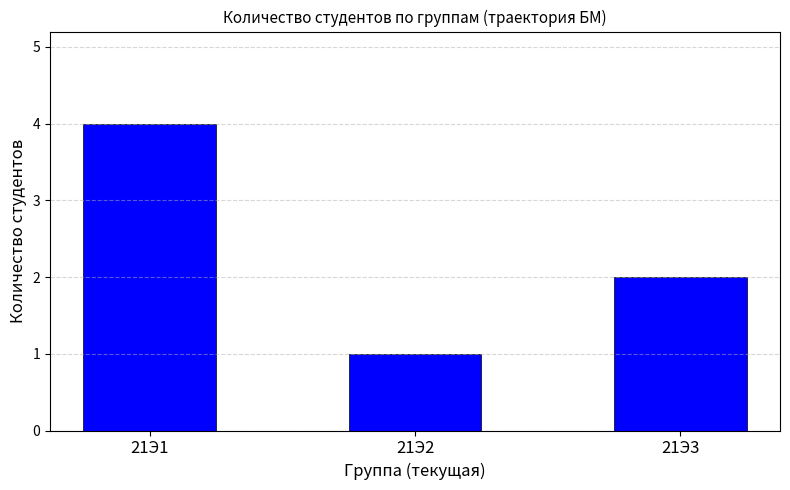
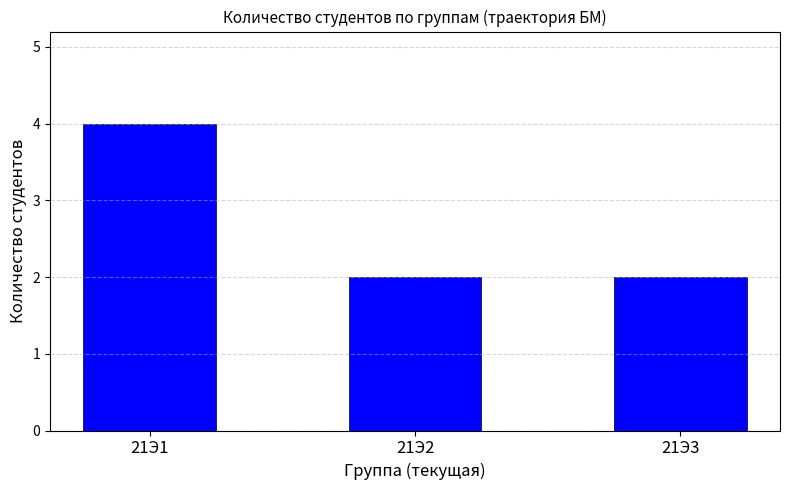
21Э2: 1 -> 2
